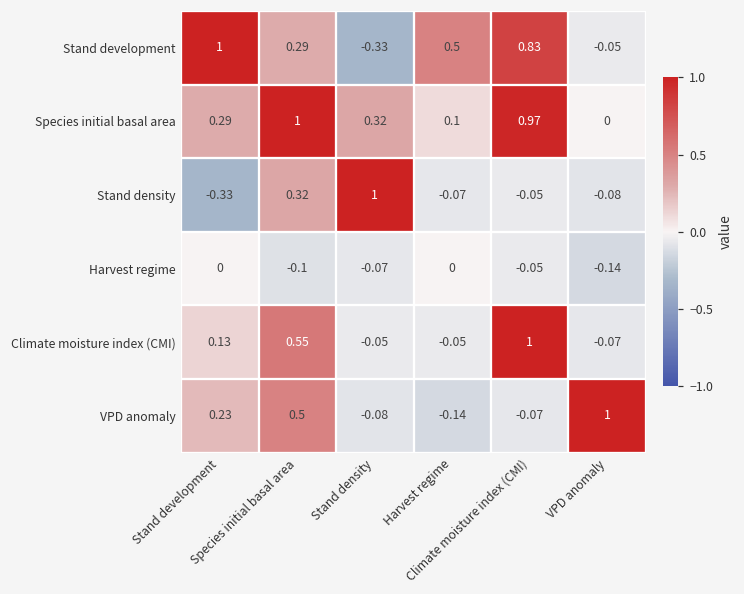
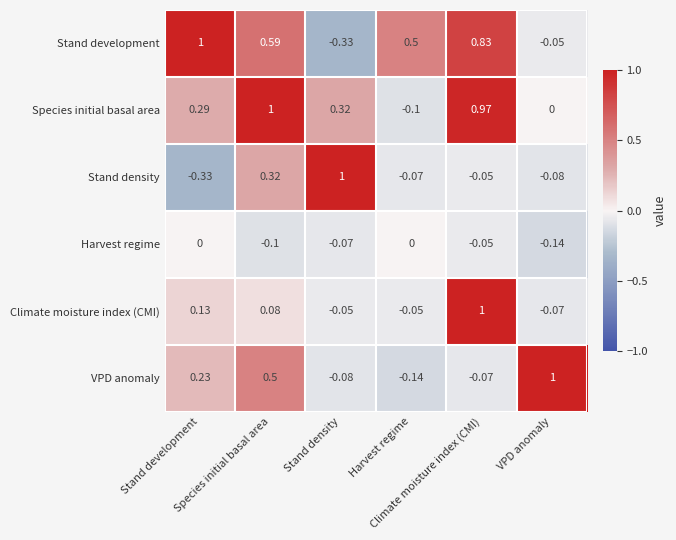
Stand development, Species initial basal area: 0.29 -> 0.59
Species initial basal area, Harvest regime: 0.1 -> -0.1
Climate moisture index (CMI), Species initial basal area: 0.55 -> 0.08
